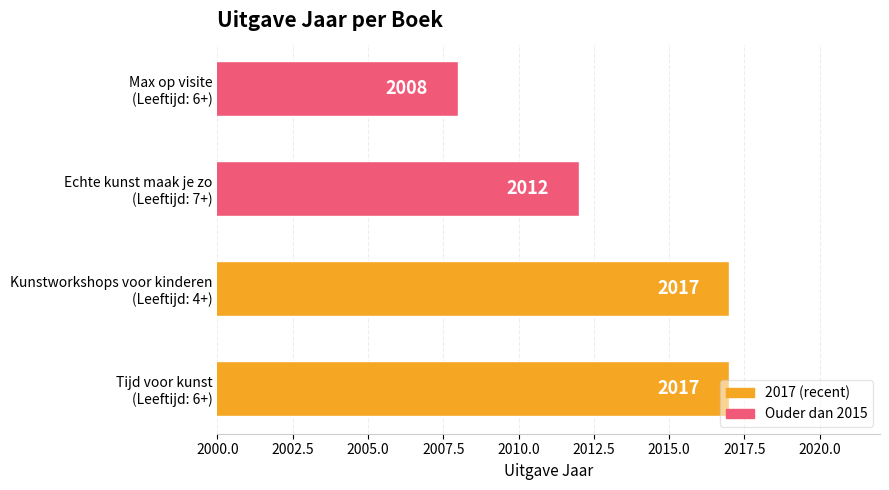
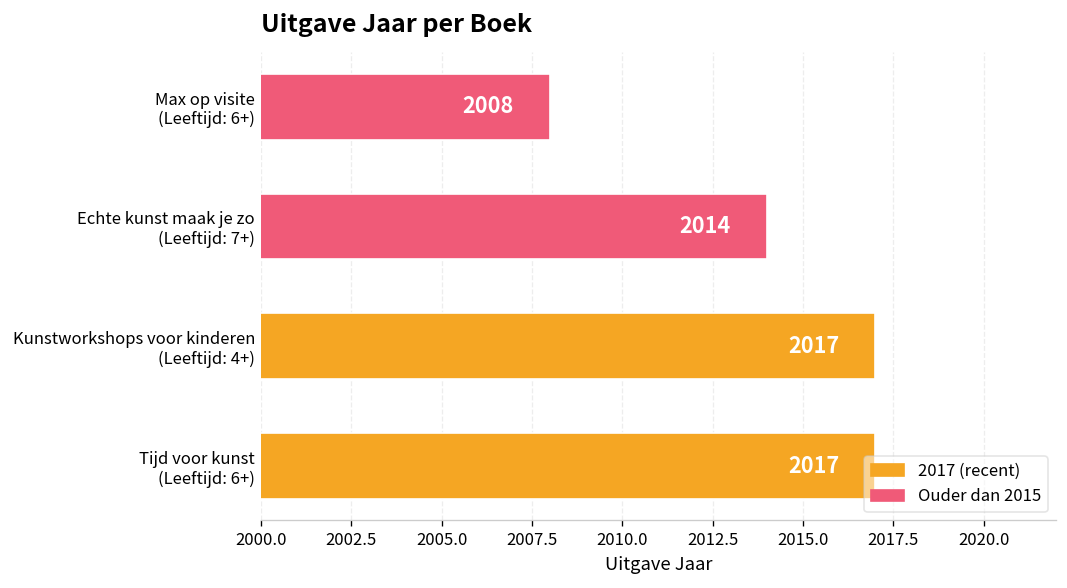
Echte kunst maak je zo (Leeftijd: 7+): 2012 -> 2014
